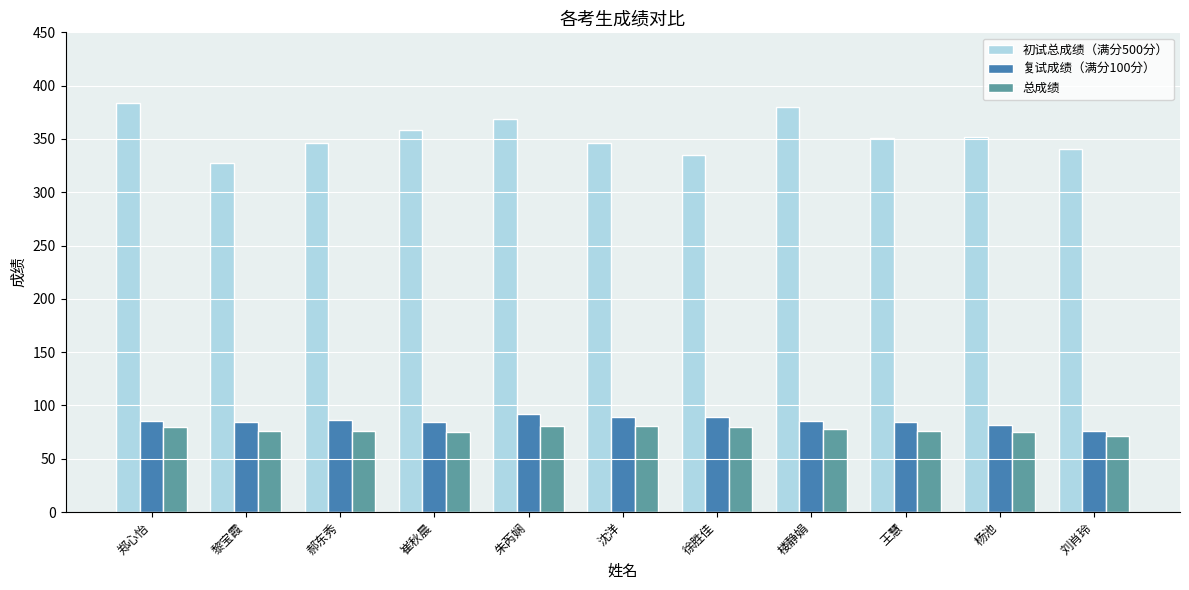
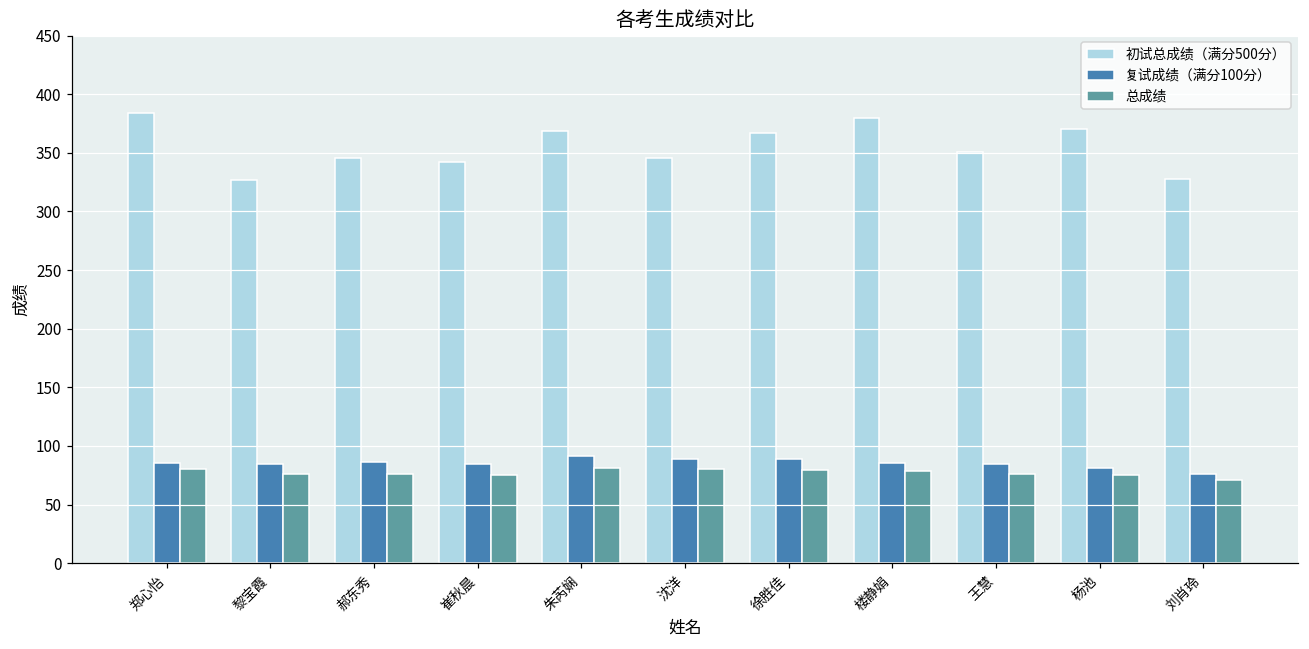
初试总成绩（满分500分）, 崔秋晨: 358 -> 342
初试总成绩（满分500分）, 徐胜佳: 335 -> 367
初试总成绩（满分500分）, 杨池: 352 -> 370
初试总成绩（满分500分）, 刘肖玲: 341 -> 328
